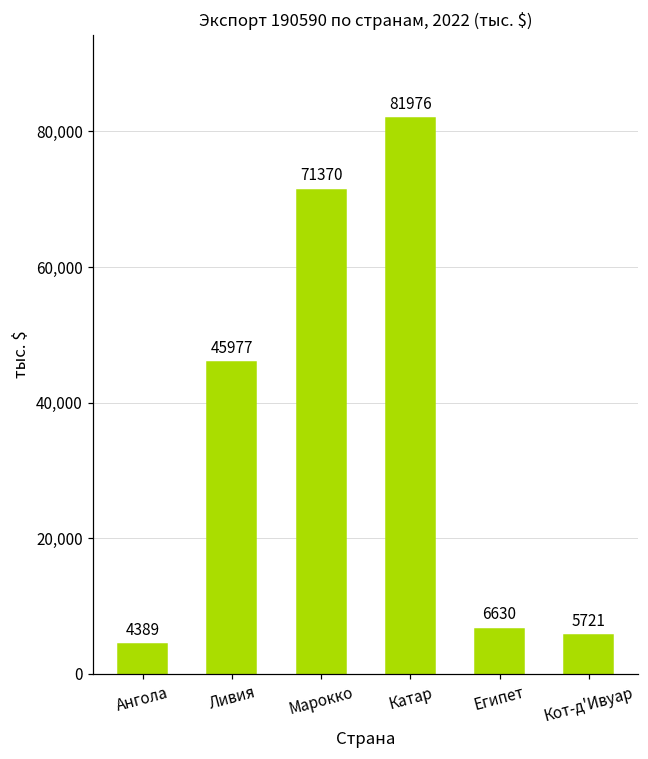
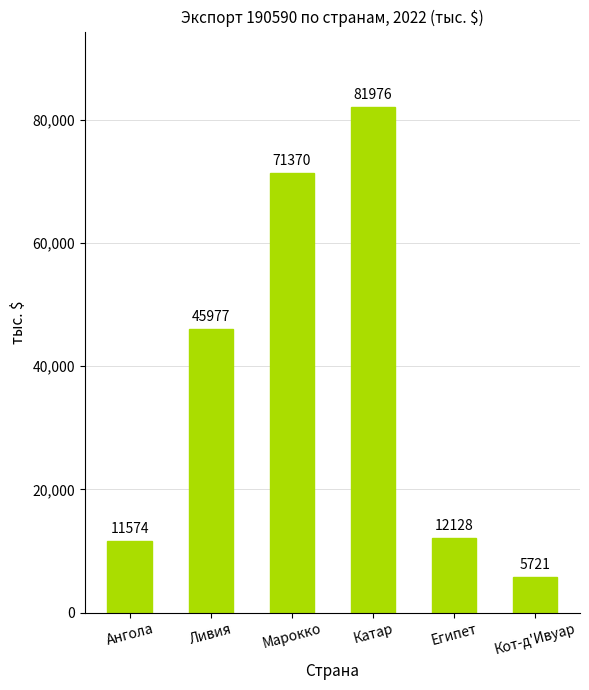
Ангола: 4389 -> 11574
Египет: 6630 -> 12128
